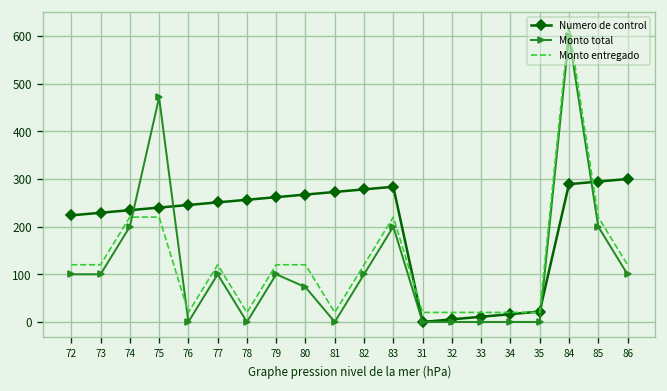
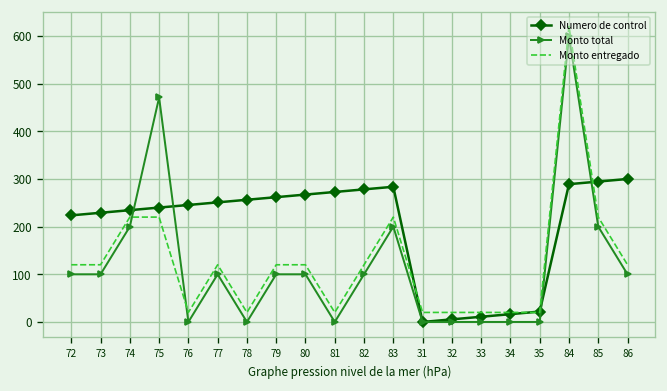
Monto total, 80: 70 -> 100
